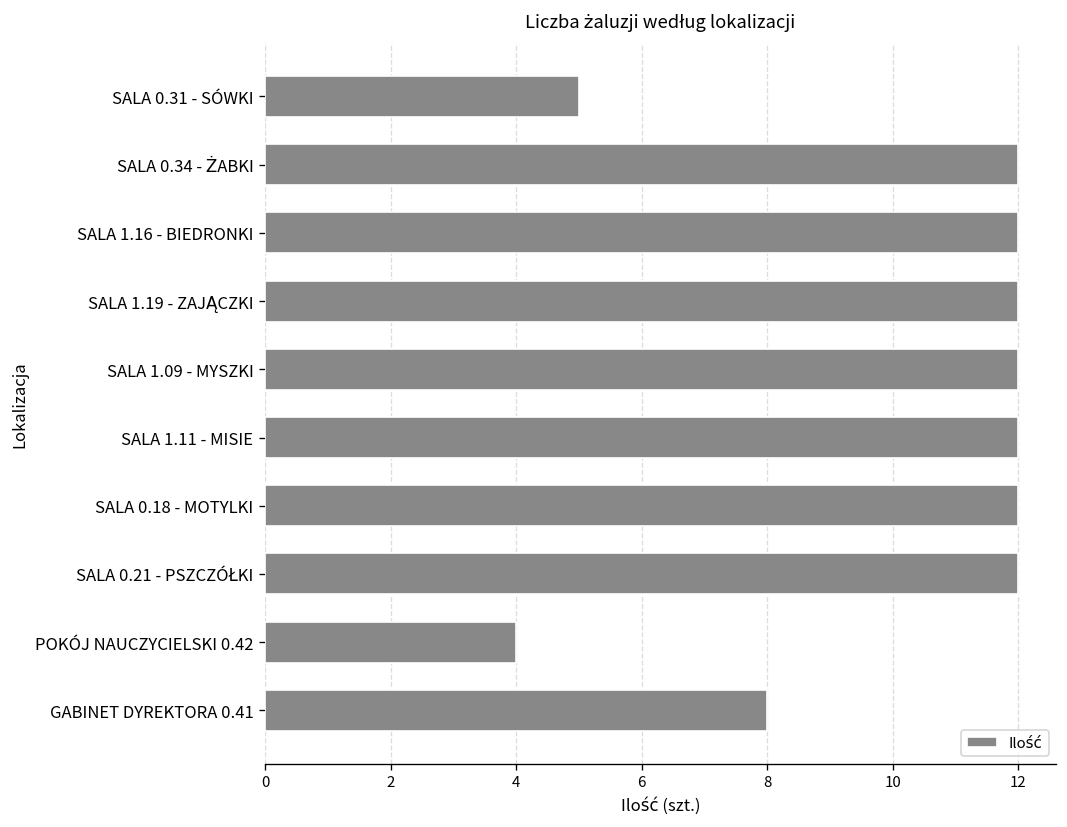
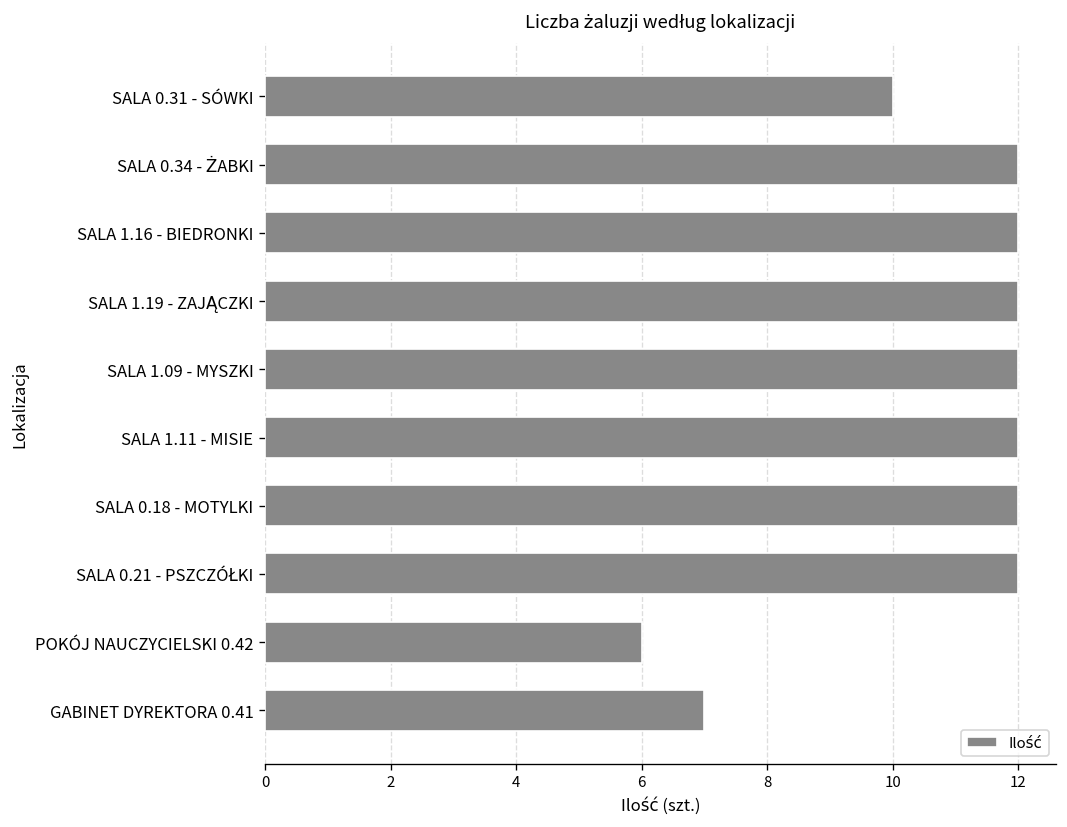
SALA 0.31 - SÓWKI: 5 -> 10
POKÓJ NAUCZYCIELSKI 0.42: 4 -> 6
GABINET DYREKTORA 0.41: 8 -> 7
